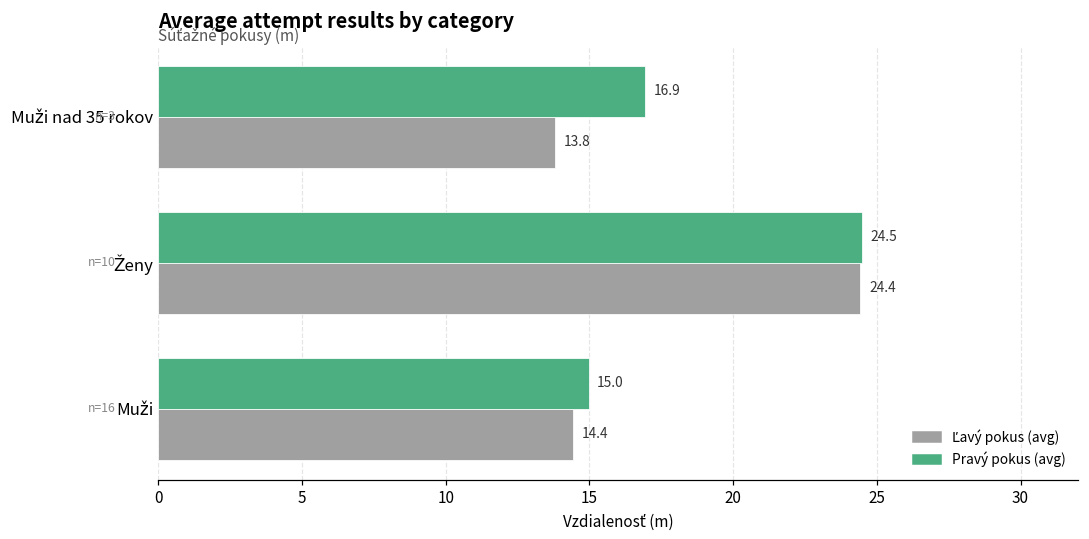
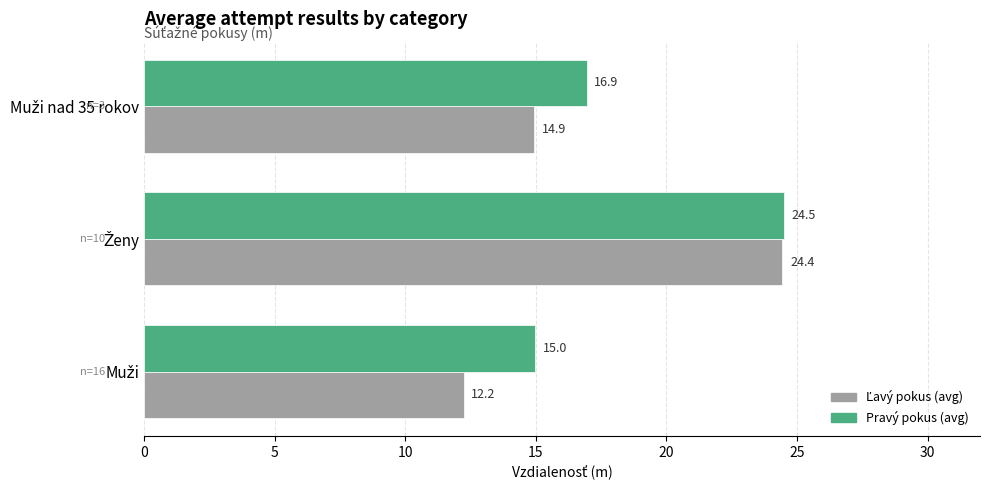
Ľavý pokus (avg), Muži nad 35 rokov: 13.8 -> 14.9
Ľavý pokus (avg), Muži: 14.4 -> 12.2
